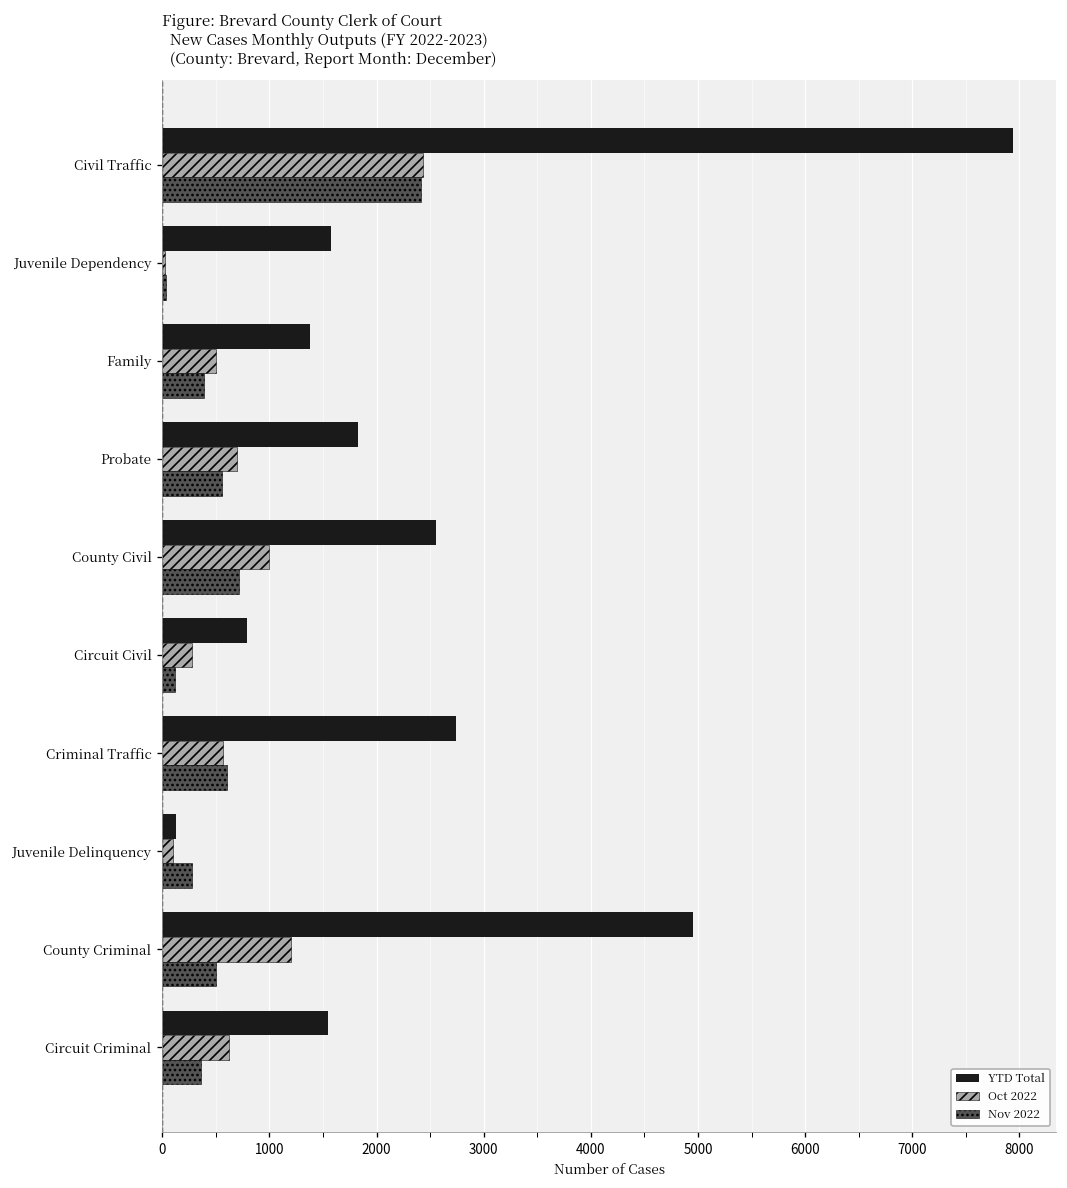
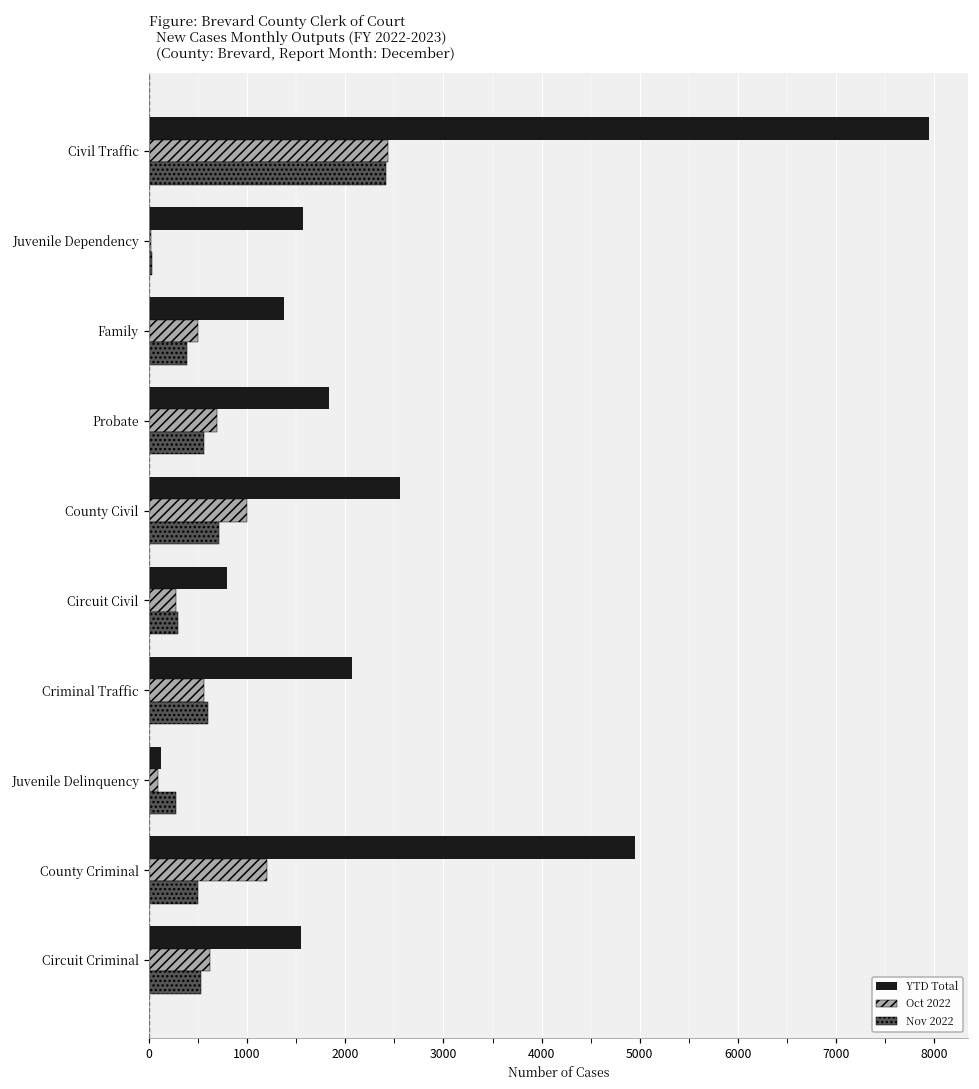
Nov 2022, Circuit Civil: 100 -> 300
YTD Total, Criminal Traffic: 2700 -> 2100
Nov 2022, Circuit Criminal: 400 -> 500
